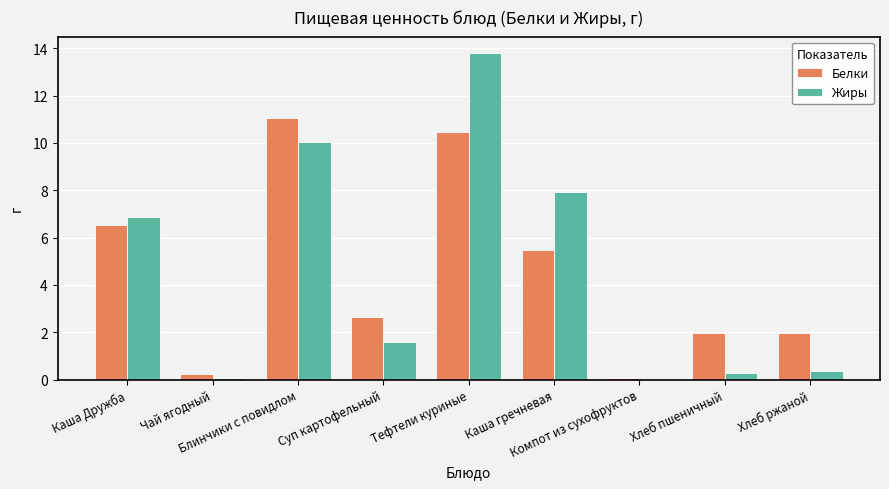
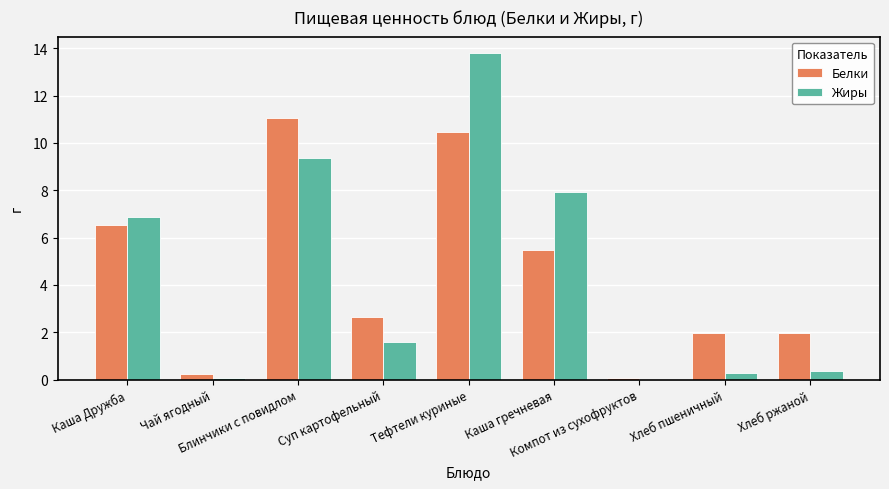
Жиры, Блинчики с повидлом: 10.0 -> 9.4
